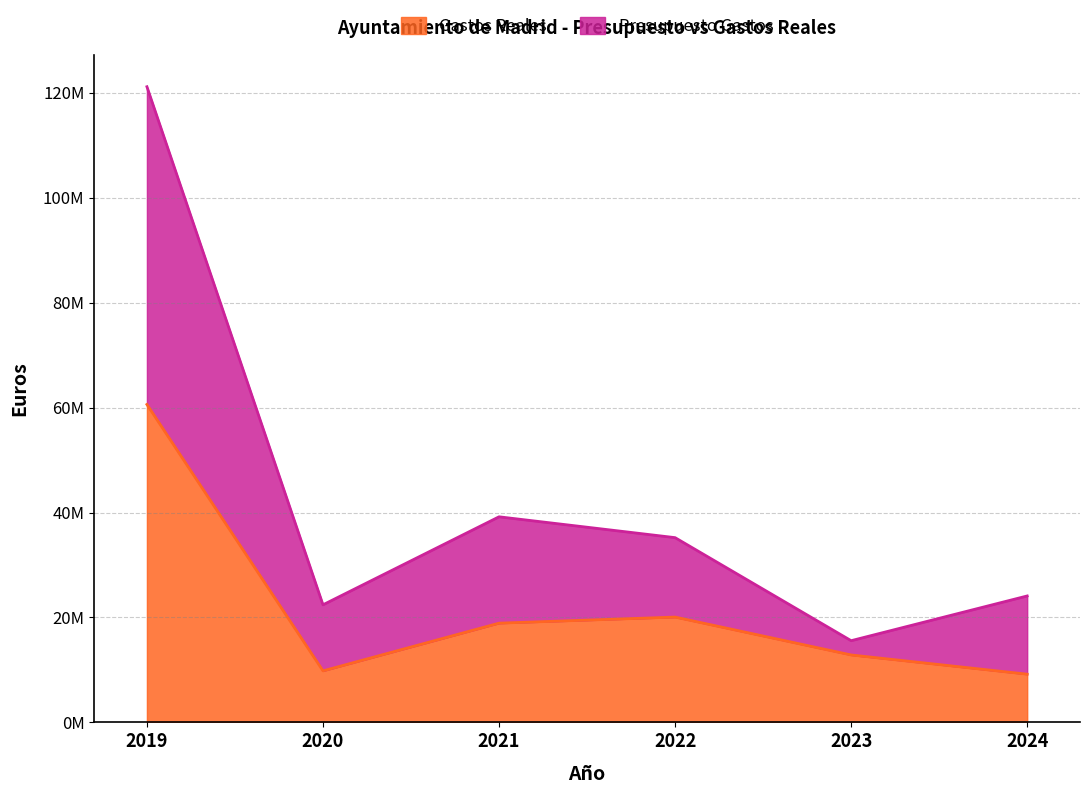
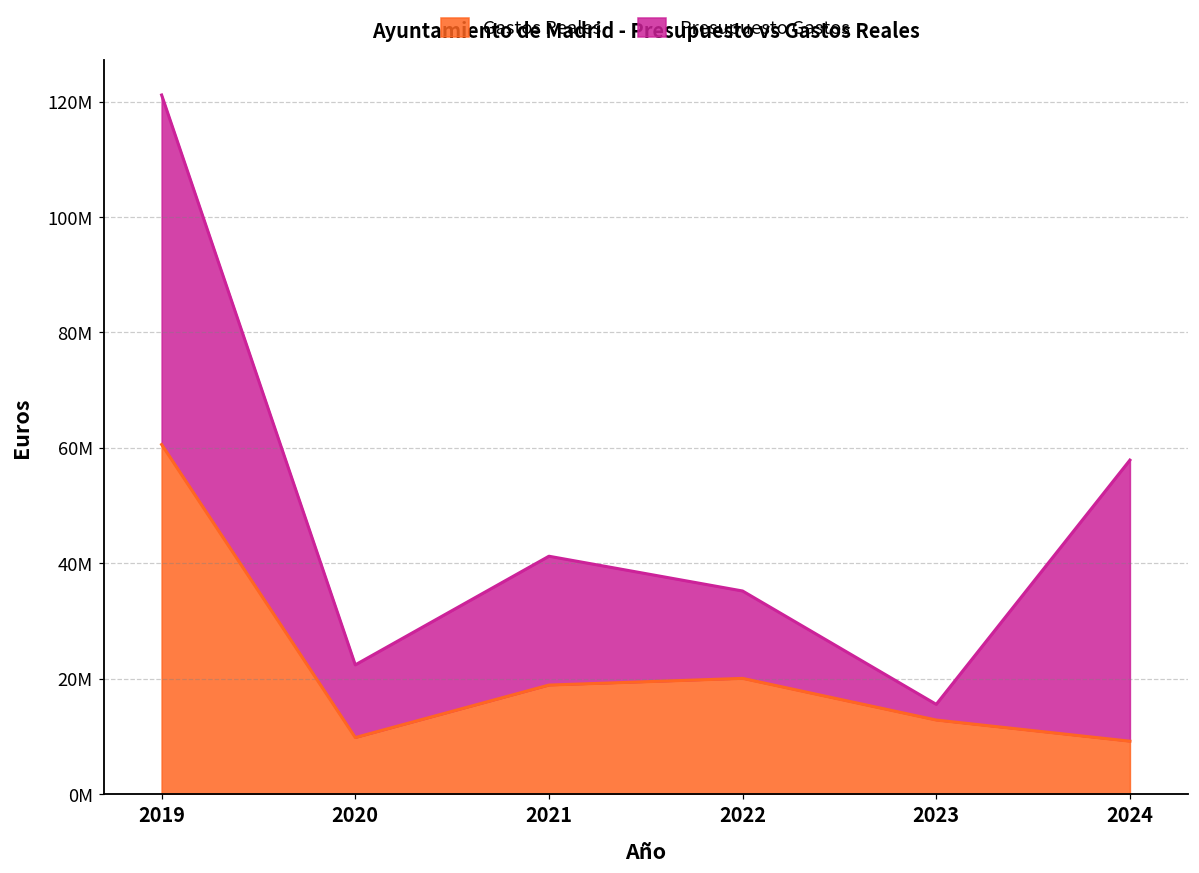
Presupuesto Gastos, 2021: 20000000 -> 22000000
Presupuesto Gastos, 2024: 15000000 -> 49000000
